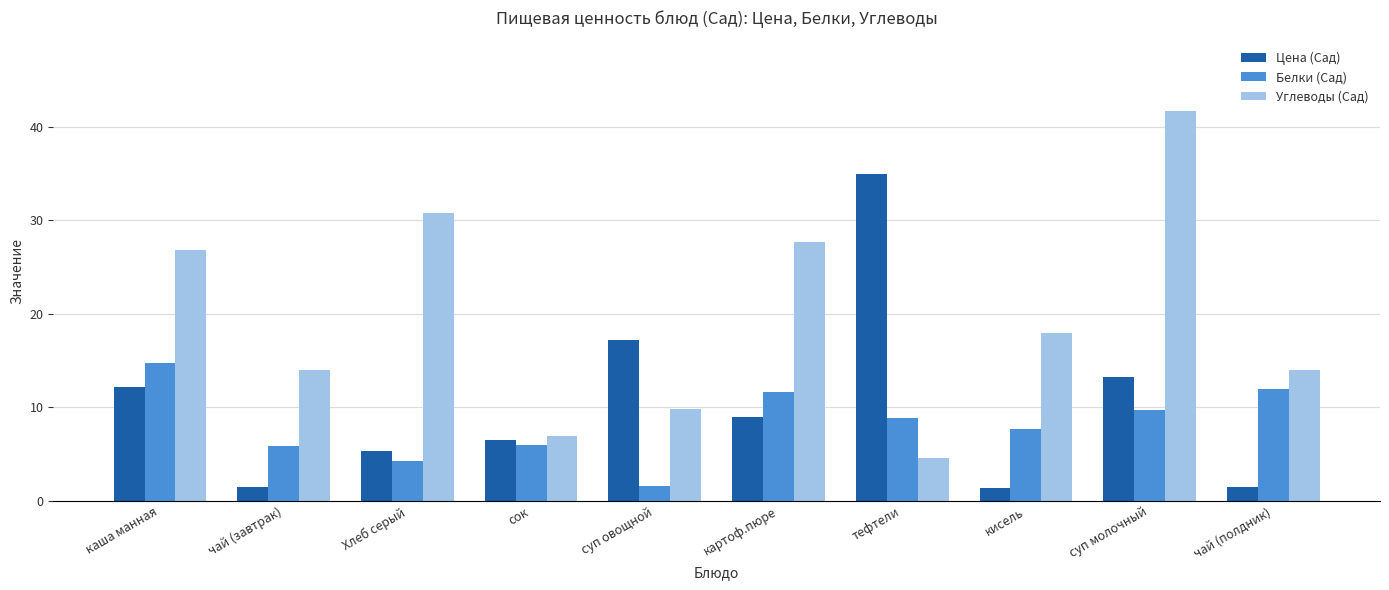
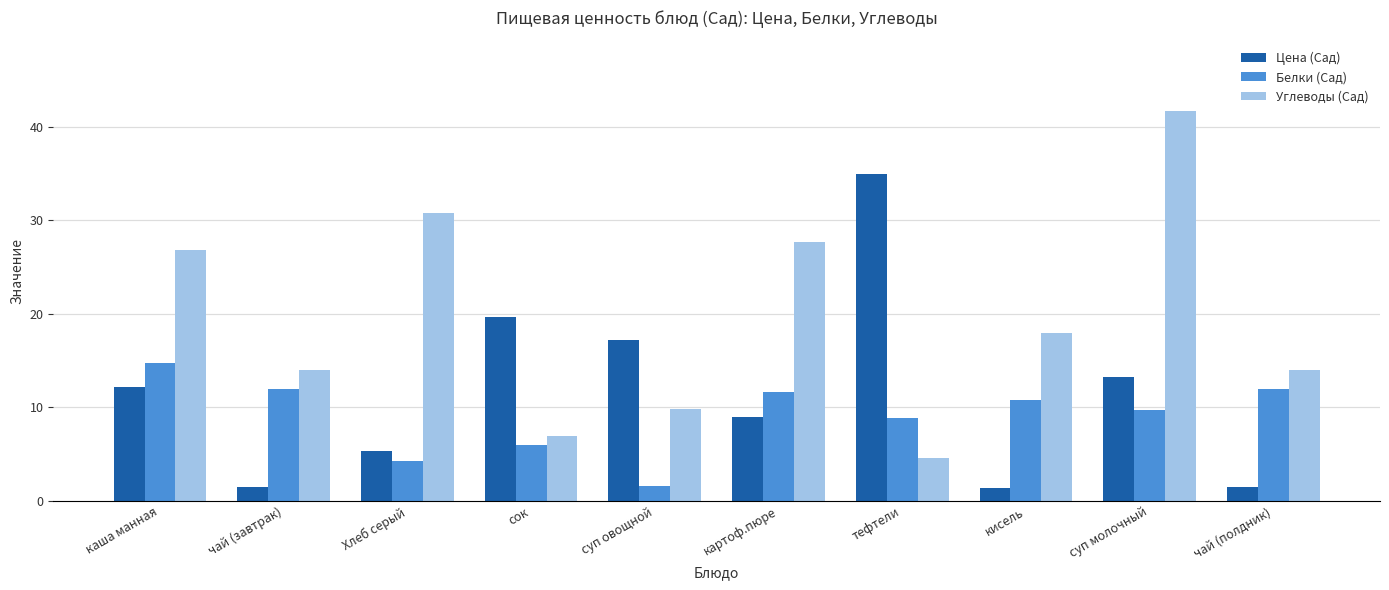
Белки (Сад), чай (завтрак): 6 -> 12
Цена (Сад), сок: 7 -> 20
Белки (Сад), кисель: 8 -> 11
